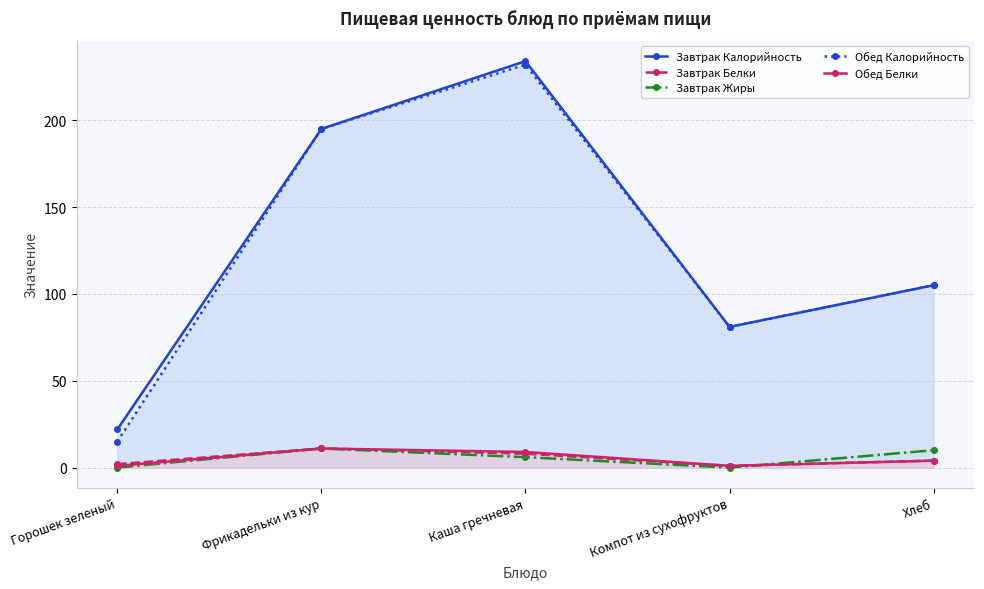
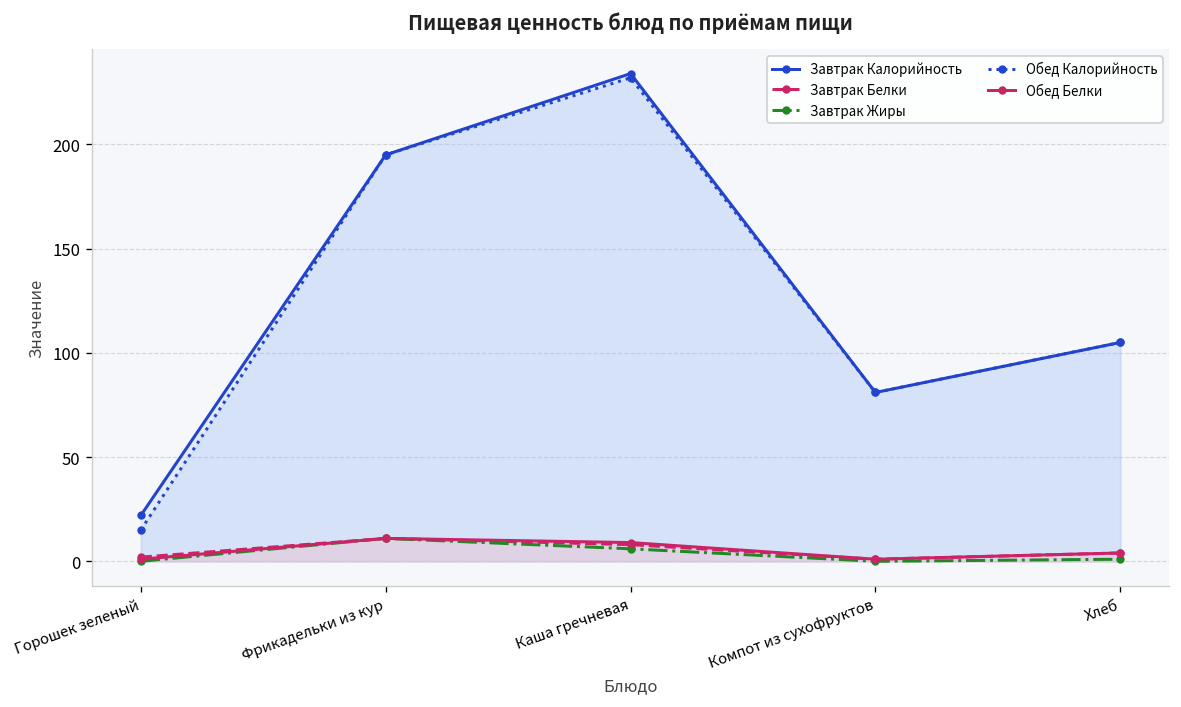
Завтрак Жиры, Хлеб: 10 -> 1
